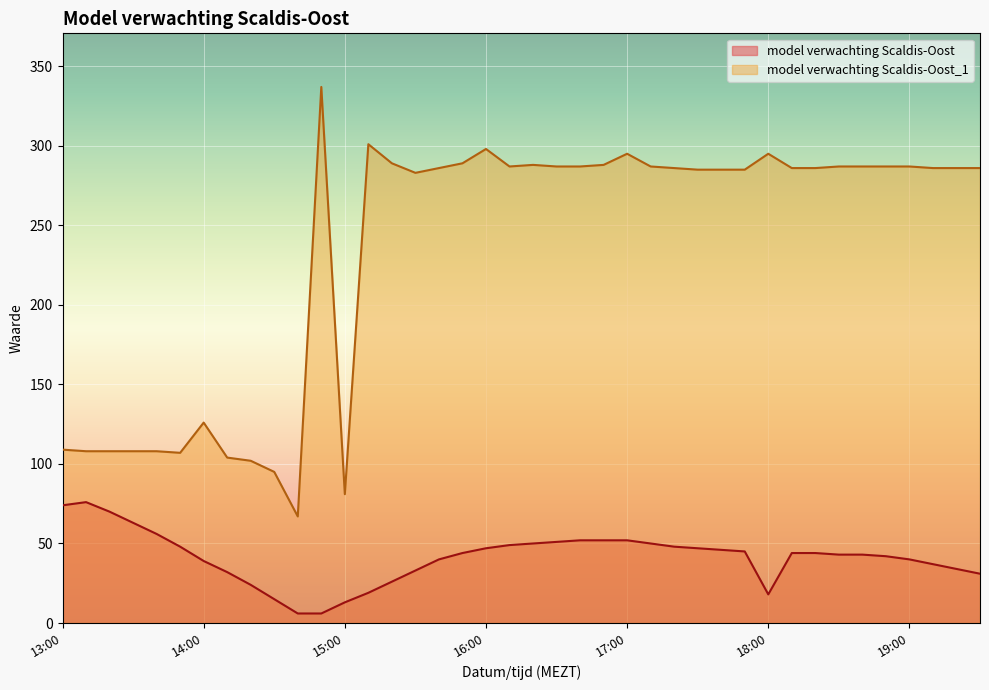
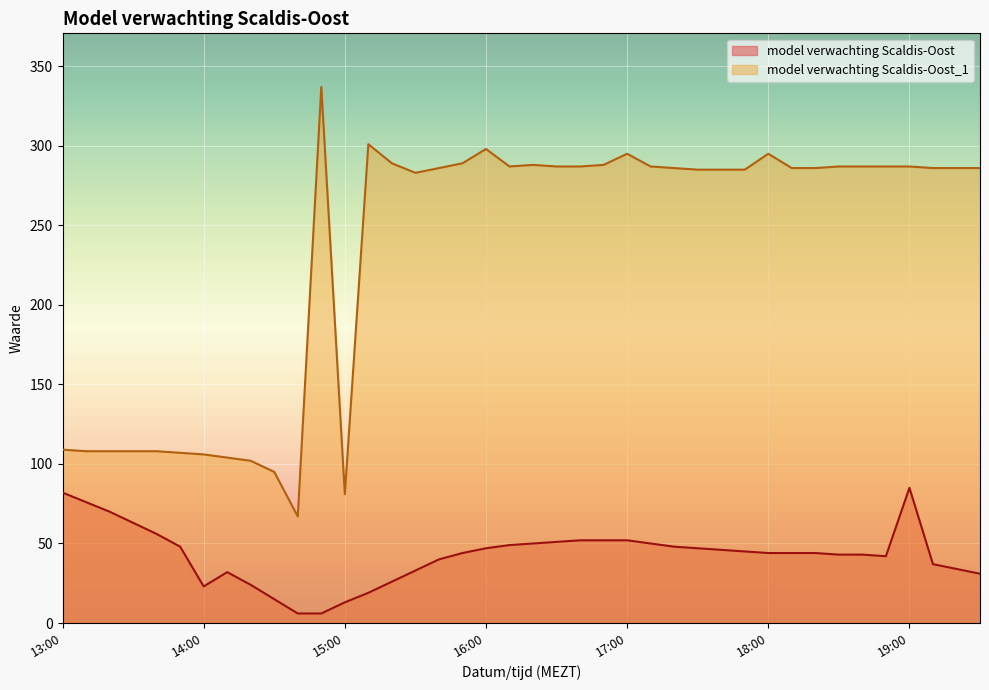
model verwachting Scaldis-Oost, 13:00: 74 -> 82
model verwachting Scaldis-Oost, 14:00: 39 -> 23
model verwachting Scaldis-Oost_1, 14:00: 126 -> 106
model verwachting Scaldis-Oost, 18:00: 18 -> 44
model verwachting Scaldis-Oost, 19:00: 40 -> 85
